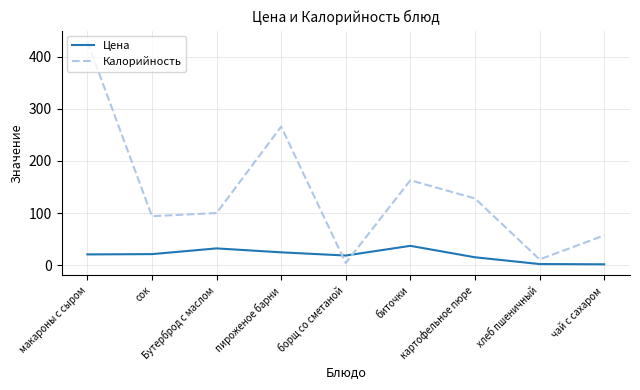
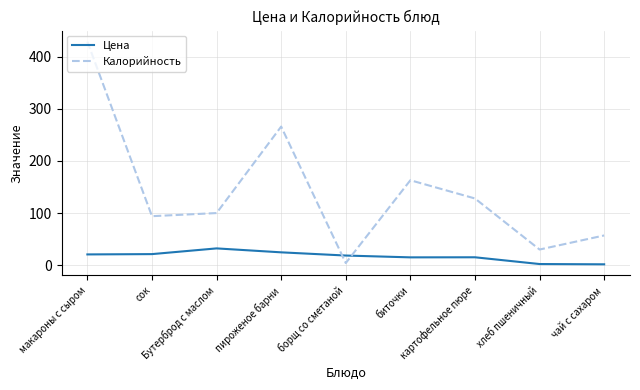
Цена, биточки: 40 -> 10
Калорийность, хлеб пшеничный: 10 -> 30
